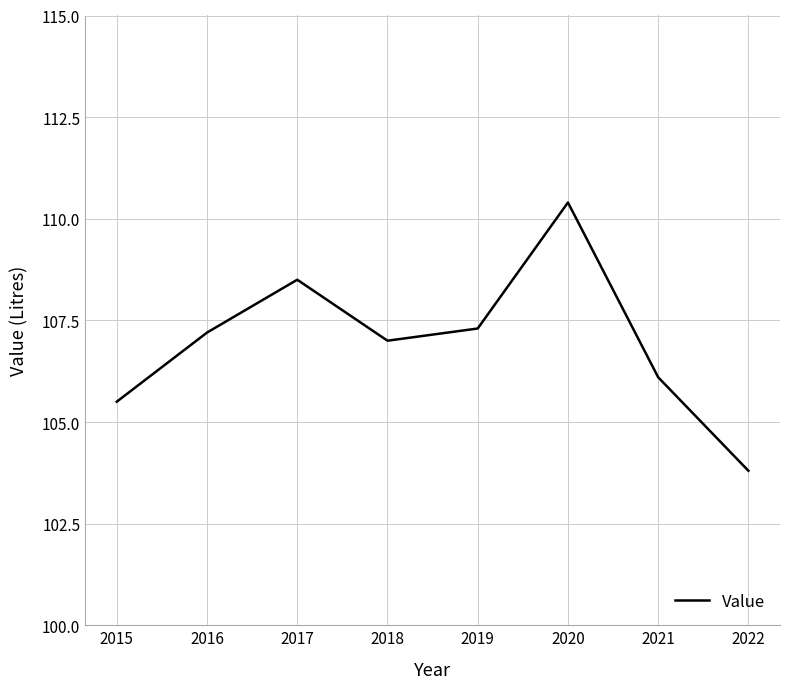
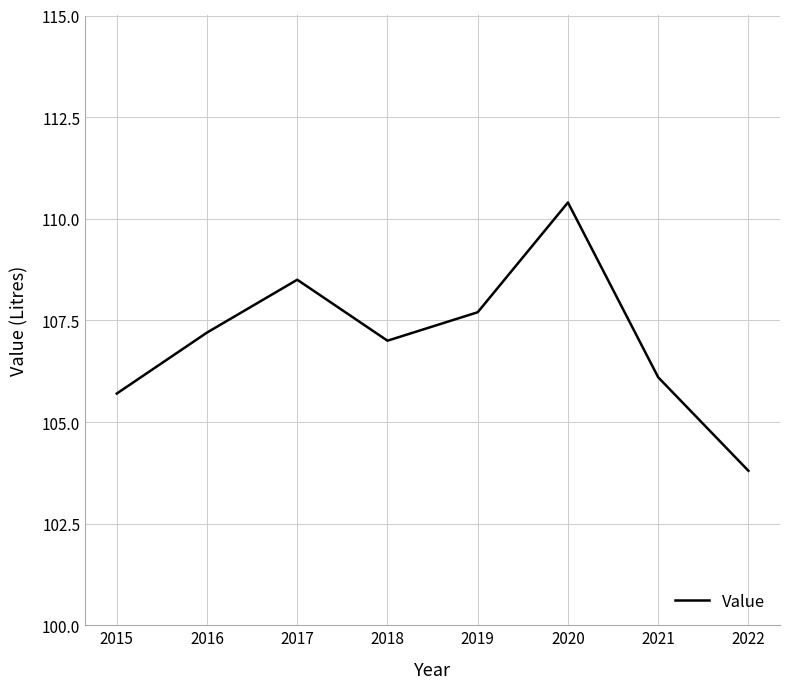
2015: 105.5 -> 105.7
2019: 107.3 -> 107.7
